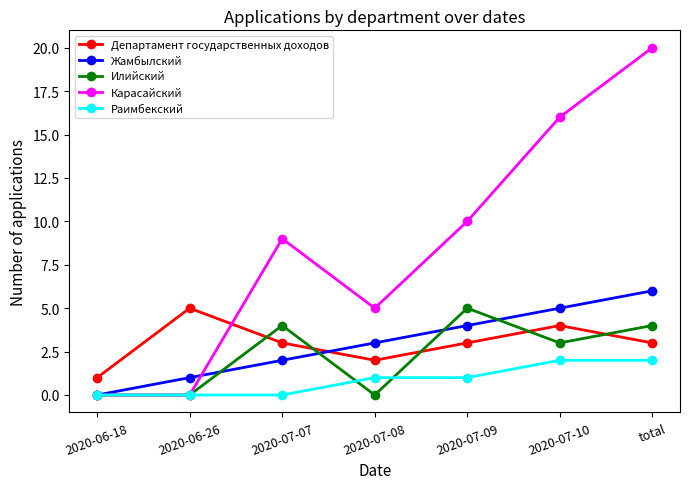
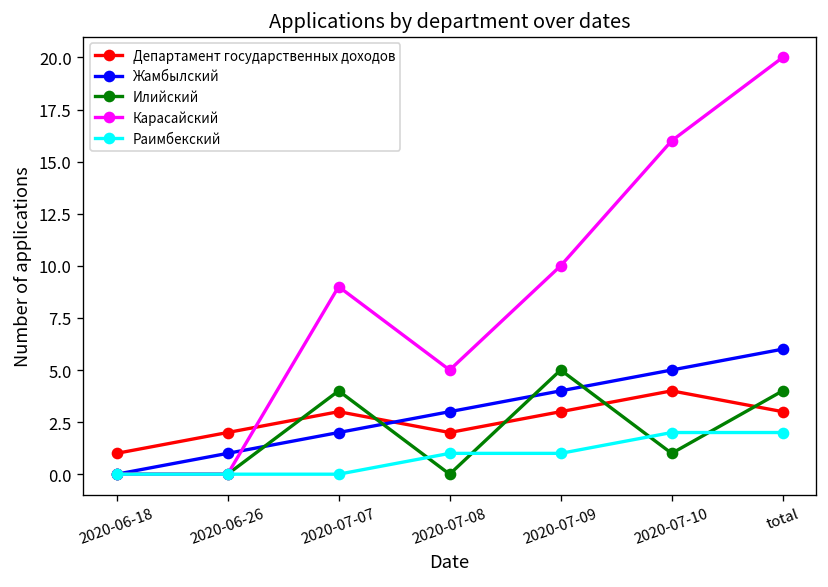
Департамент государственных доходов, 2020-06-26: 5 -> 2
Илийский, 2020-07-10: 3 -> 1
